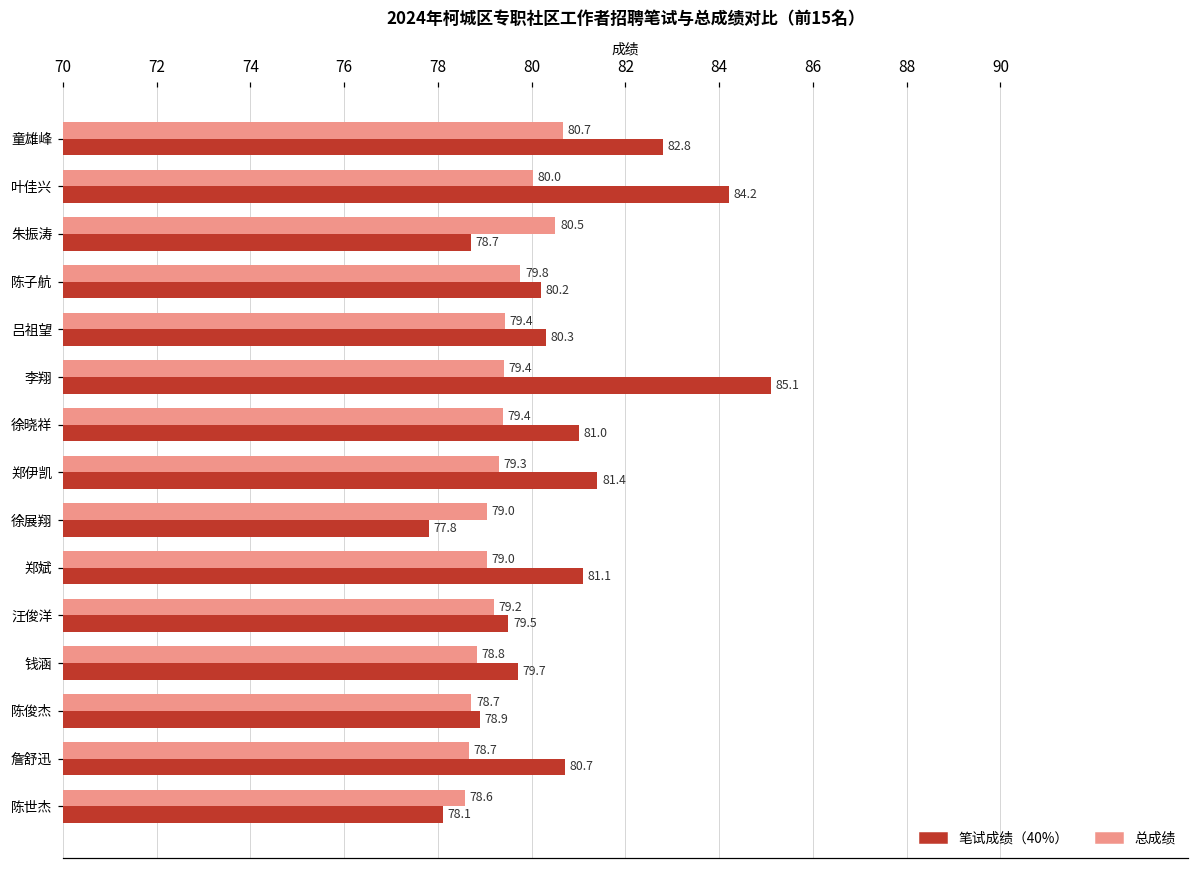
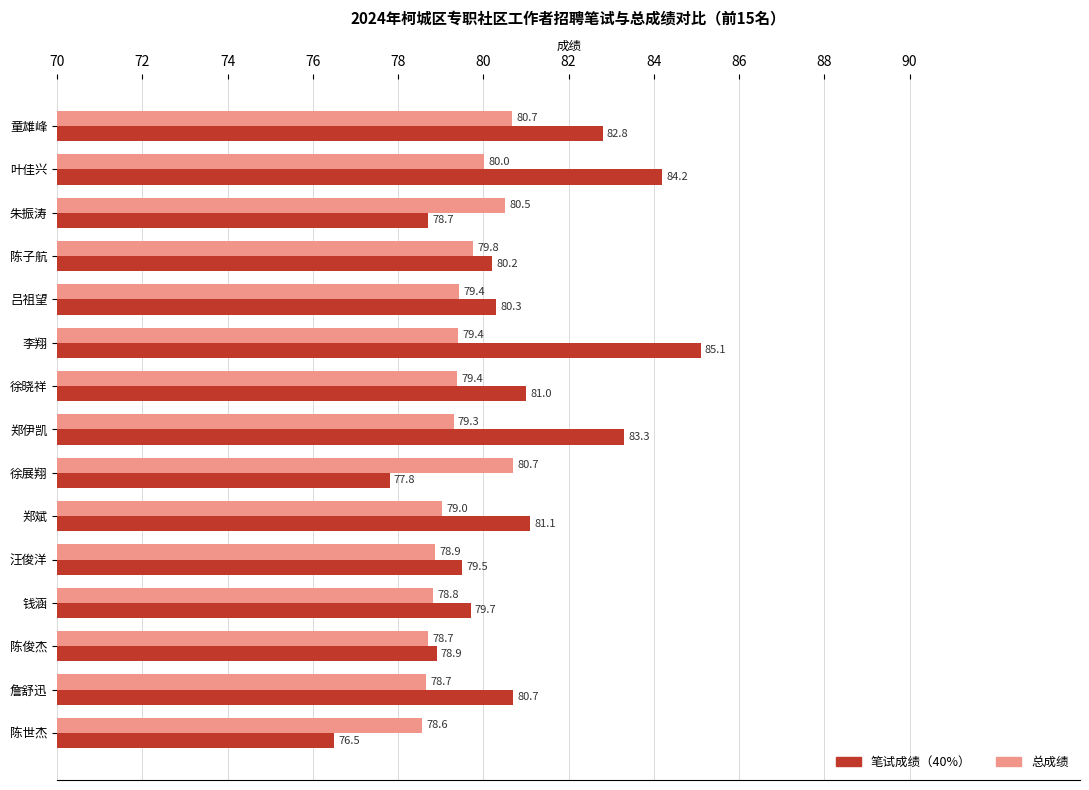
笔试成绩（40%）, 郑伊凯: 81.4 -> 83.3
总成绩, 徐展翔: 79.0 -> 80.7
总成绩, 汪俊洋: 79.2 -> 78.9
笔试成绩（40%）, 陈世杰: 78.1 -> 76.5
